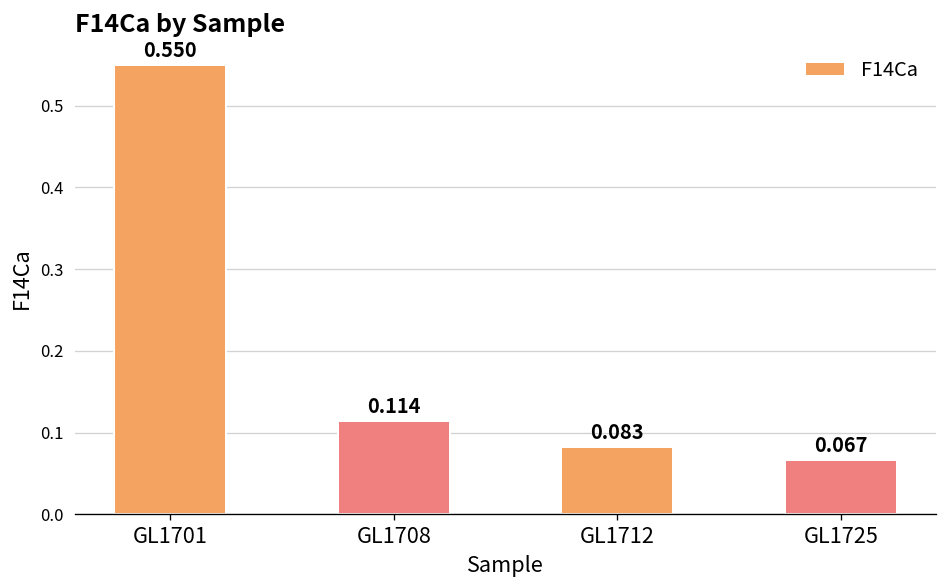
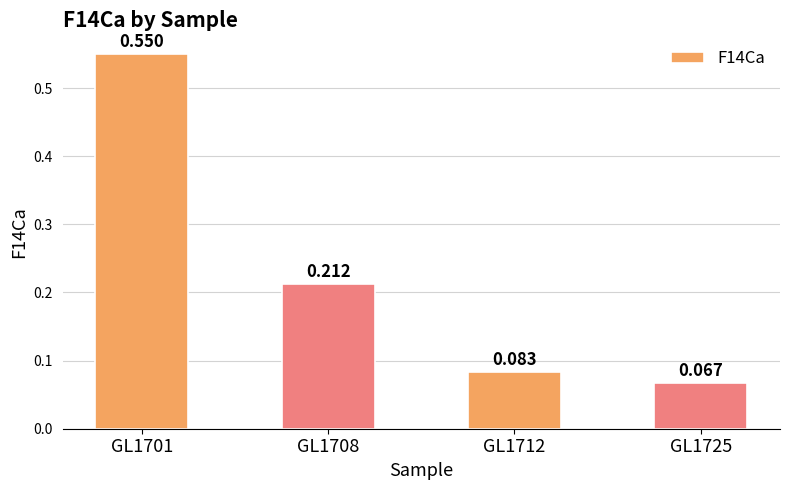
GL1708: 0.114 -> 0.212
